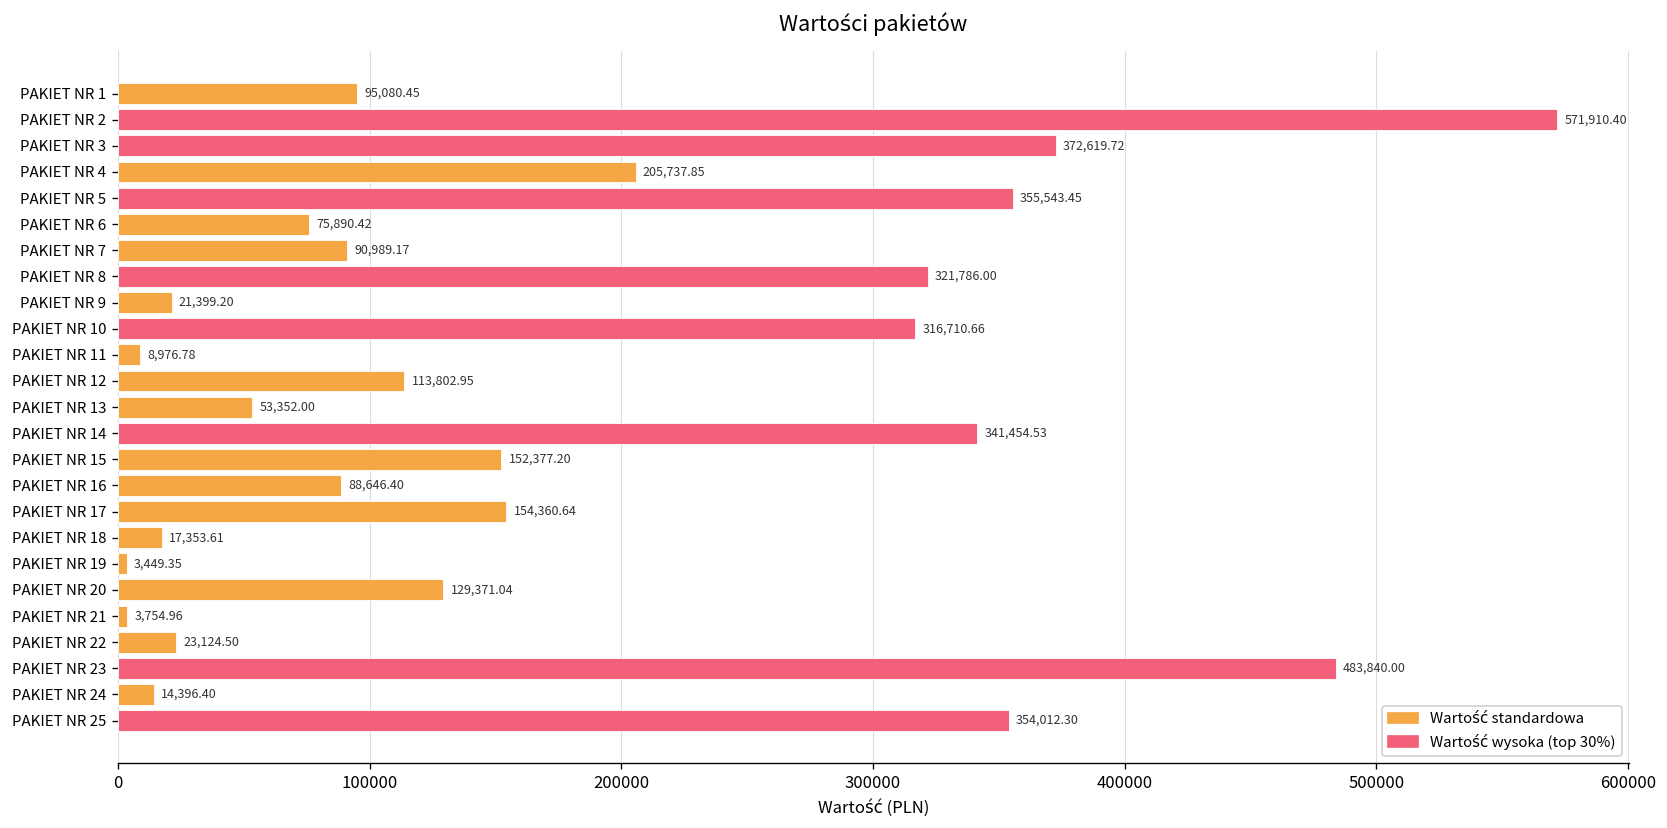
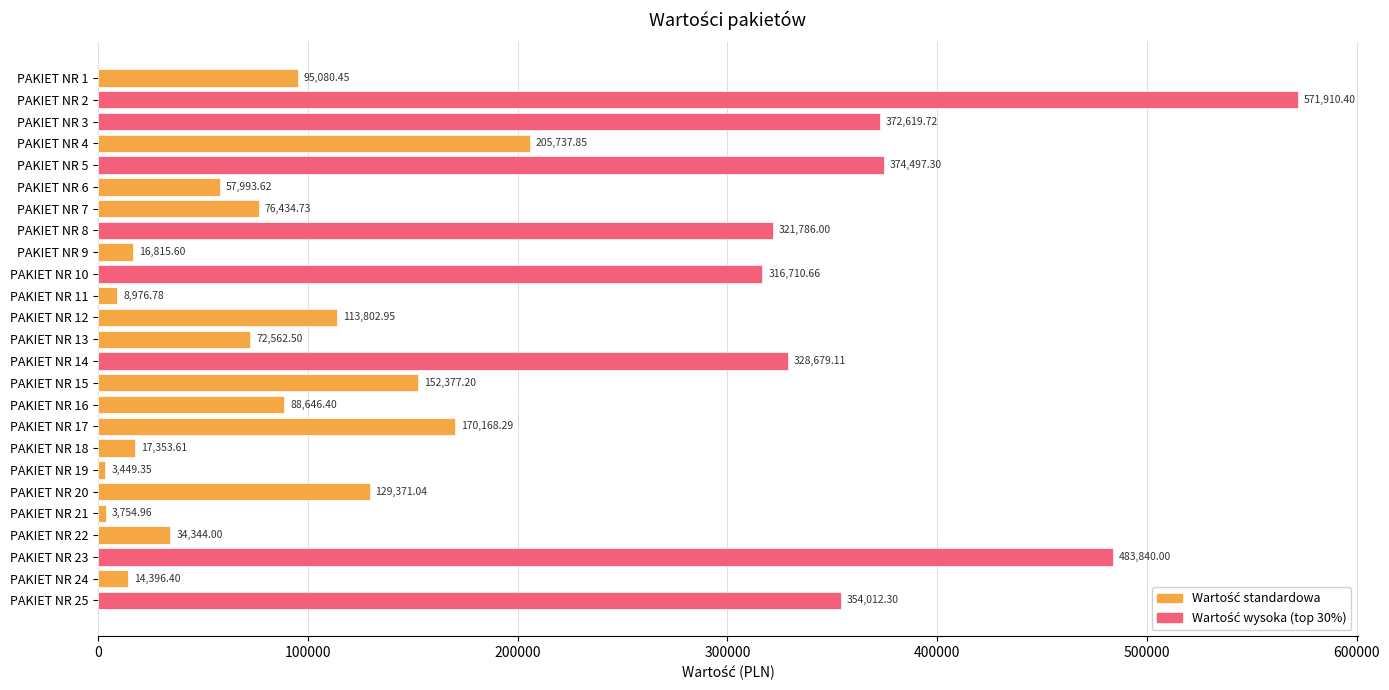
PAKIET NR 5: 355,543.45 -> 374,497.30
PAKIET NR 6: 75,890.42 -> 57,993.62
PAKIET NR 7: 90,989.17 -> 76,434.73
PAKIET NR 9: 21,399.20 -> 16,815.60
PAKIET NR 13: 53,352.00 -> 72,562.50
PAKIET NR 14: 341,454.53 -> 328,679.11
PAKIET NR 17: 154,360.64 -> 170,168.29
PAKIET NR 22: 23,124.50 -> 34,344.00
